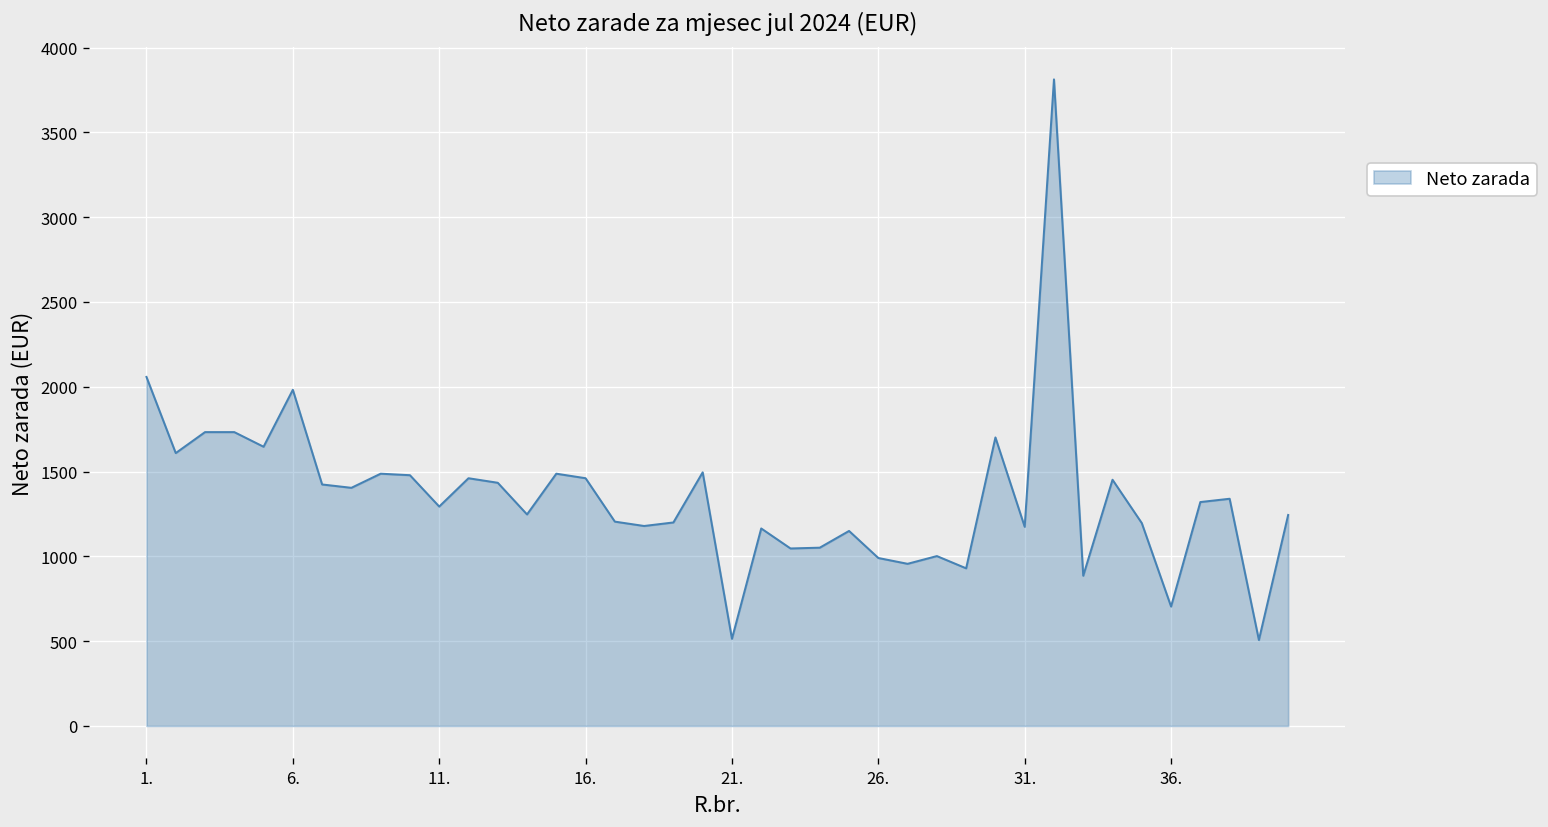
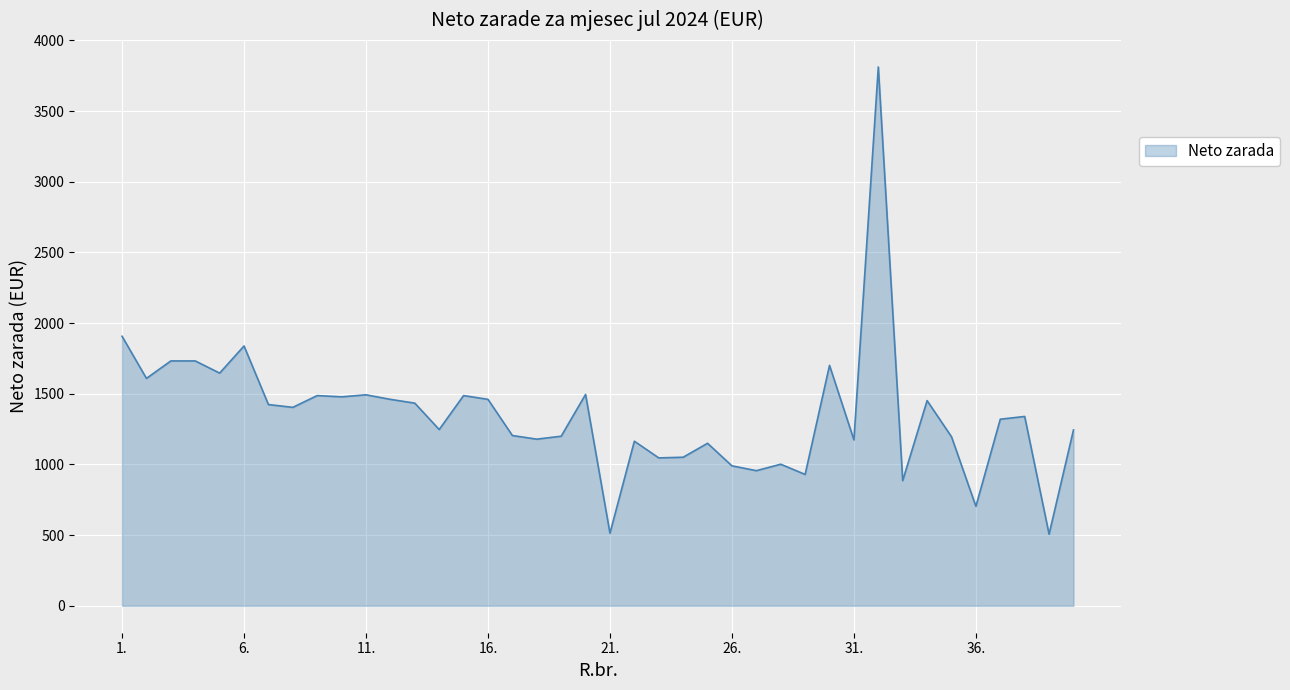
1.: 2060 -> 1910
6.: 1980 -> 1840
11.: 1290 -> 1490
